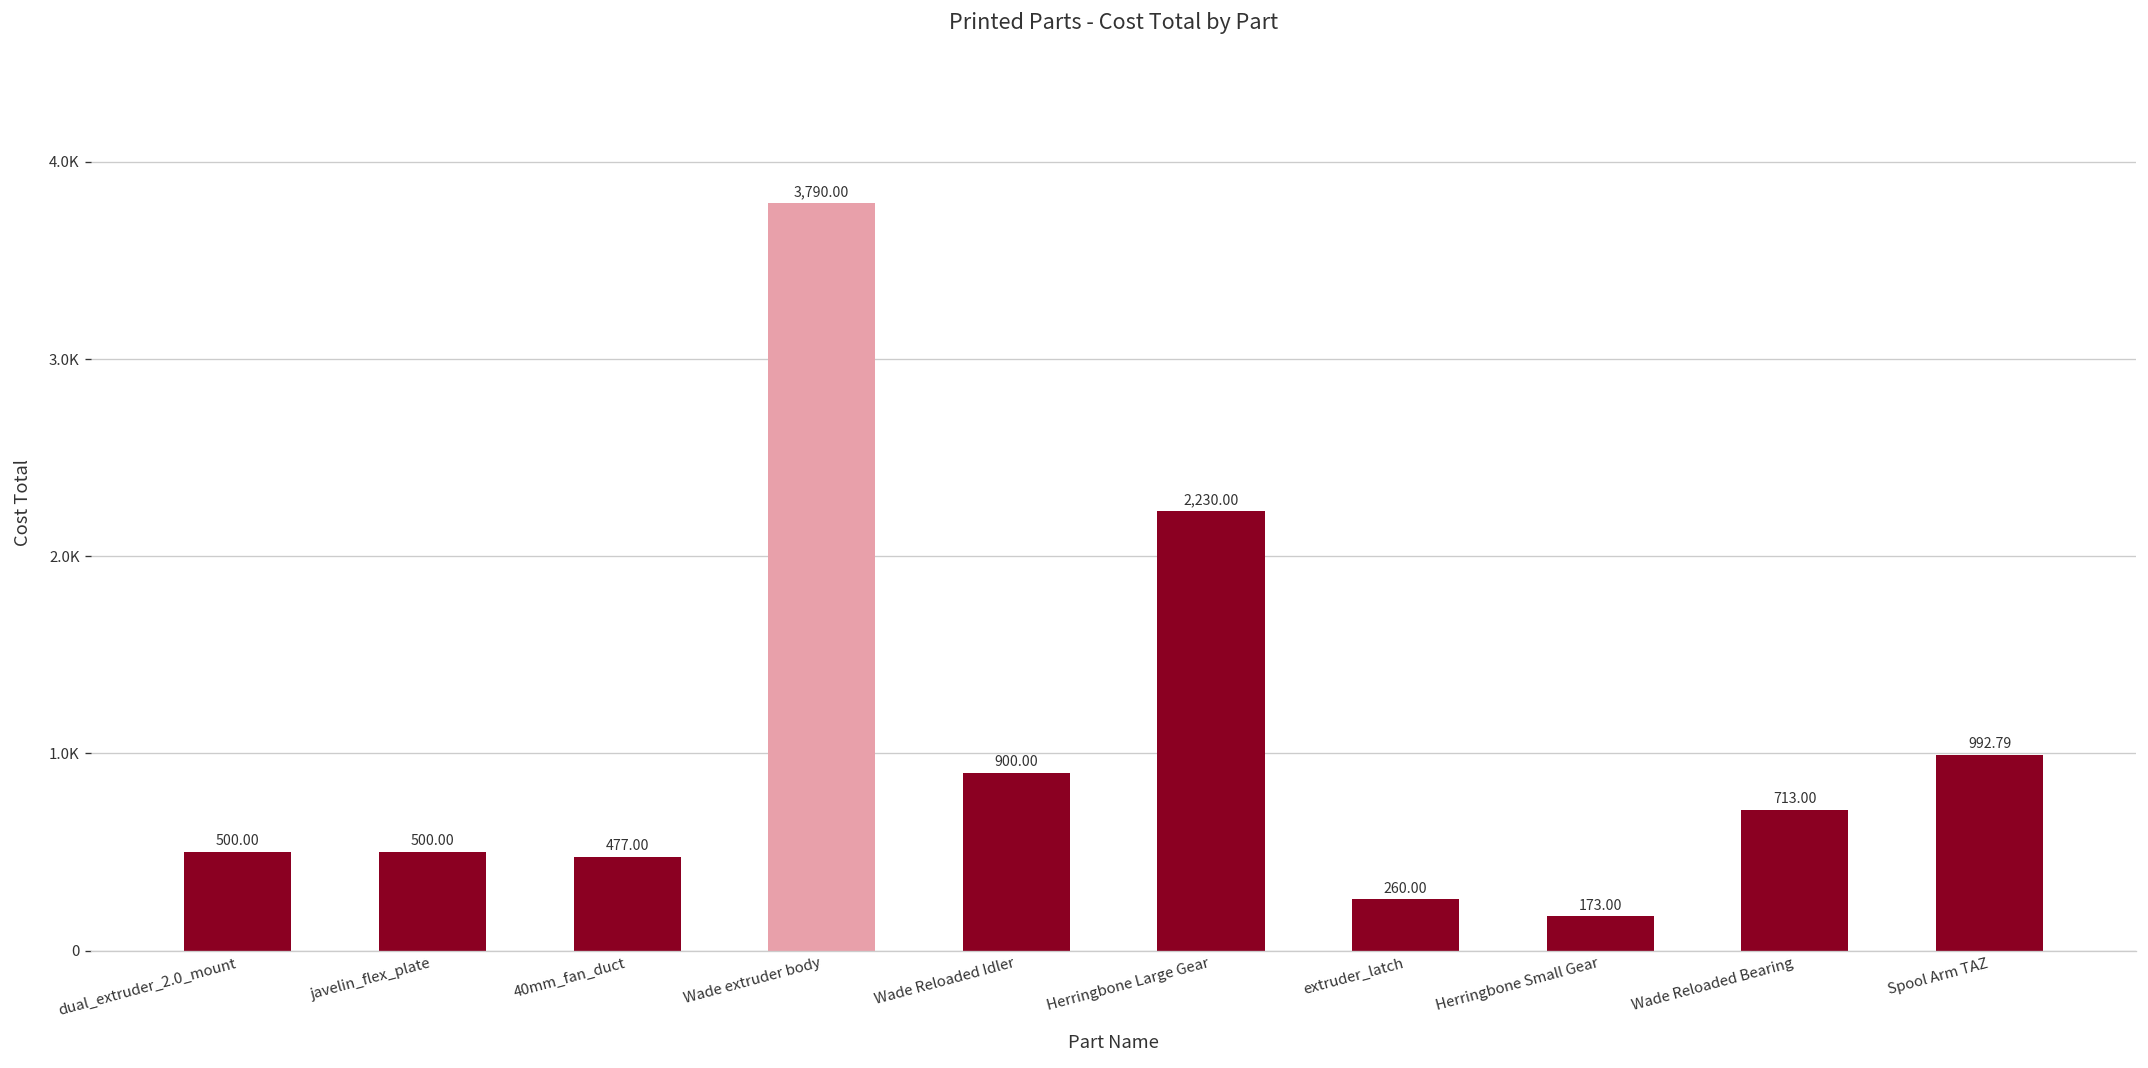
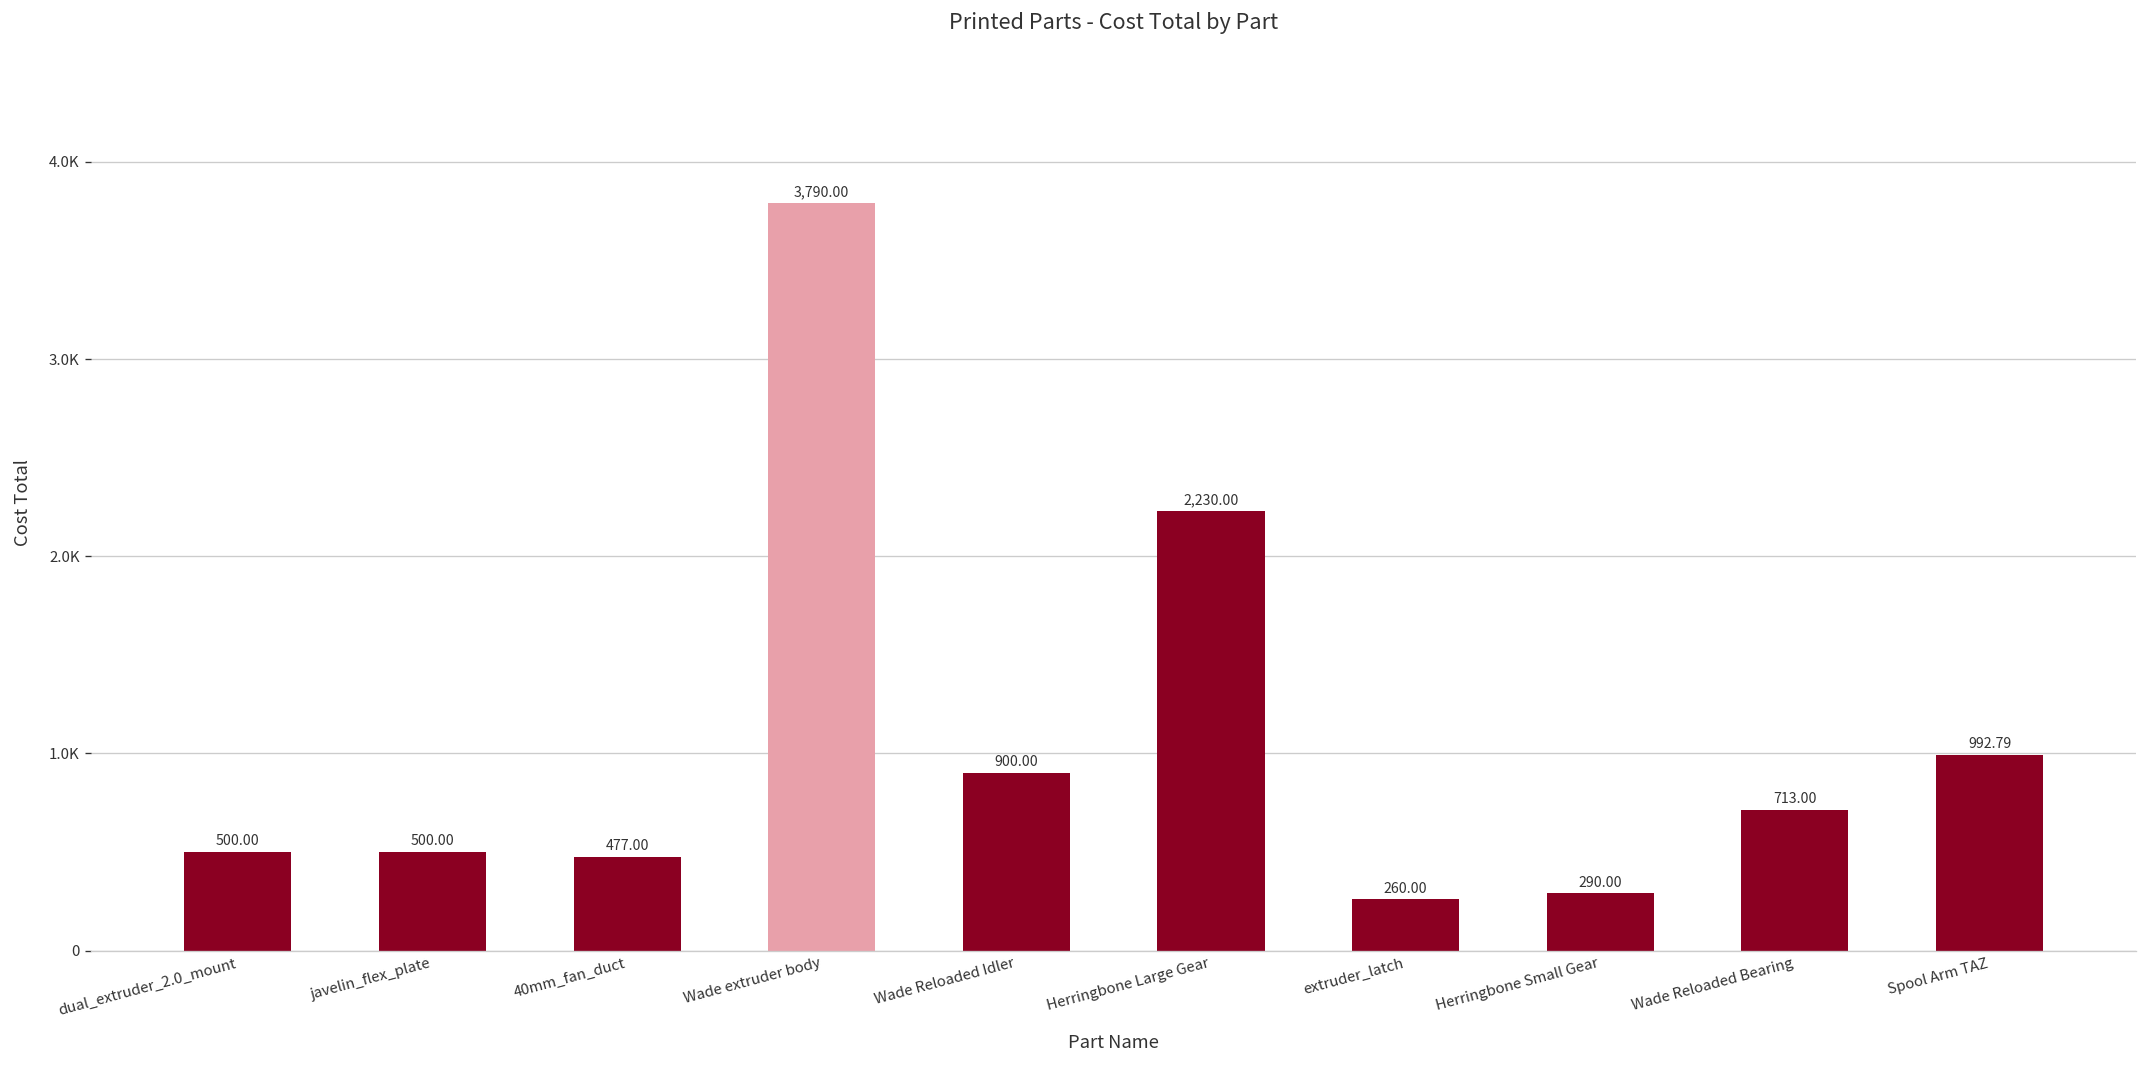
Herringbone Small Gear: 173.00 -> 290.00
